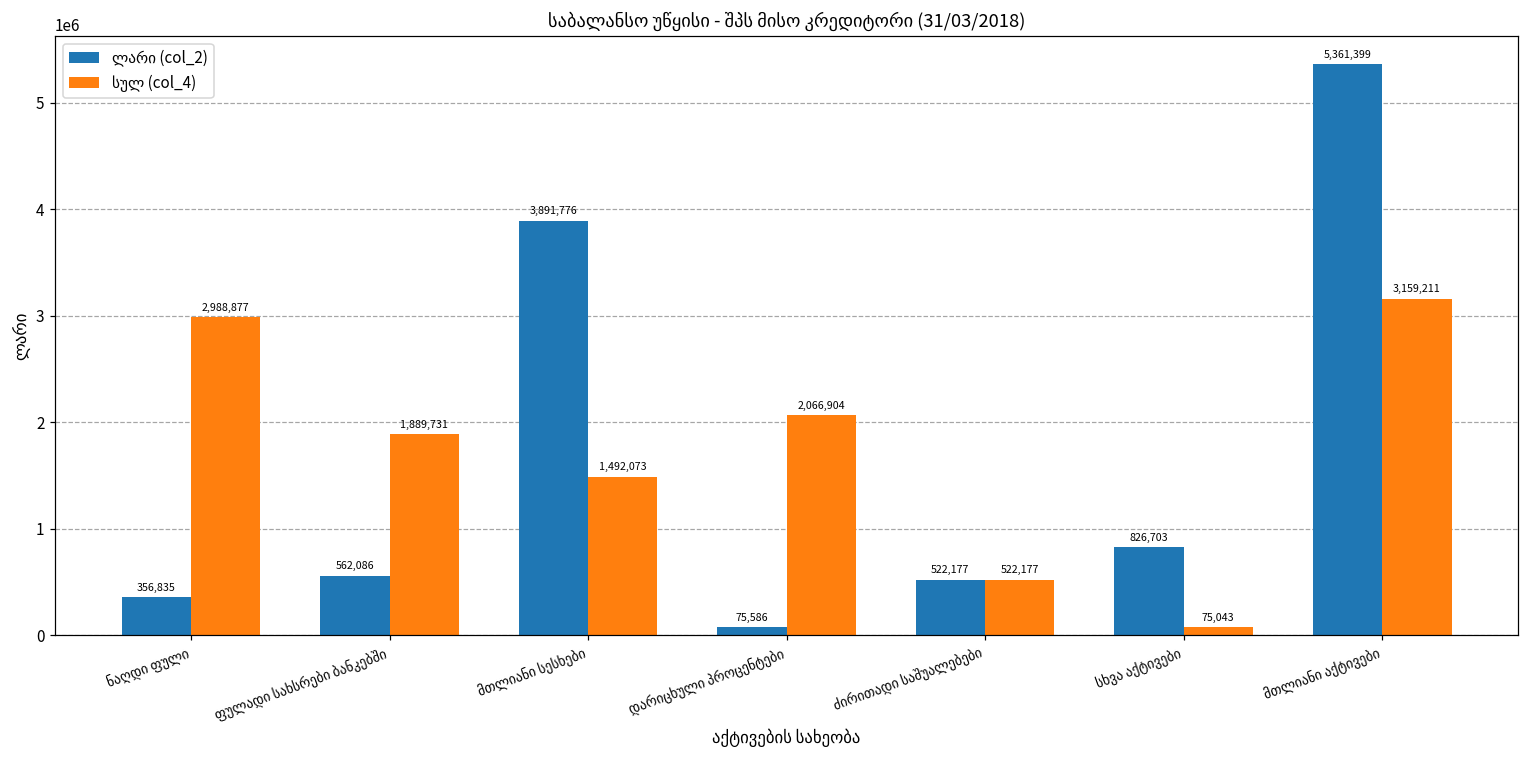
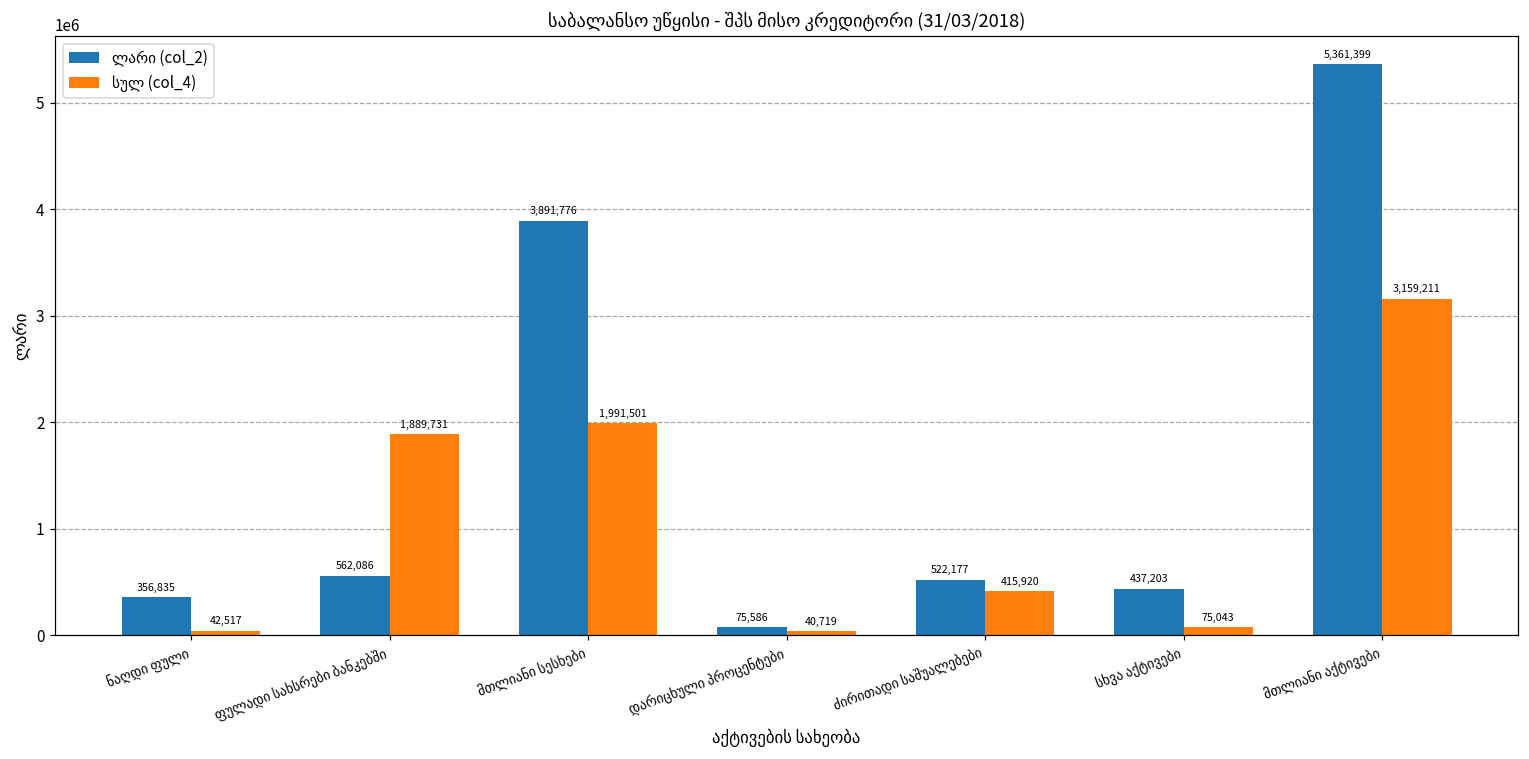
სულ (col_4), ნაღდი ფული: 2,988,877 -> 42,517
სულ (col_4), მთლიანი სესხები: 1,492,073 -> 1,991,501
სულ (col_4), დარიცხული პროცენტები: 2,066,904 -> 40,719
სულ (col_4), ძირითადი საშუალებები: 522,177 -> 415,920
ლარი (col_2), სხვა აქტივები: 826,703 -> 437,203
